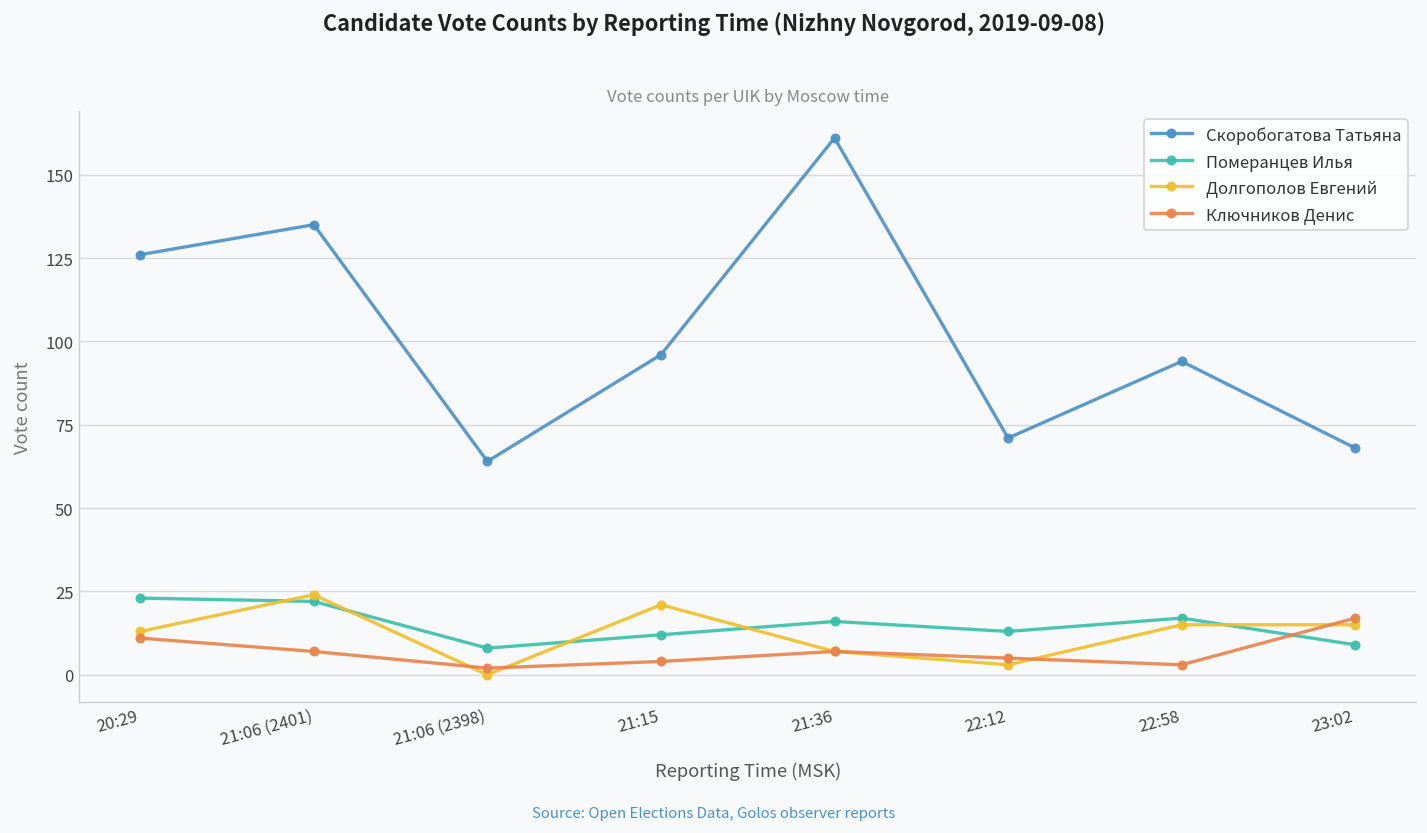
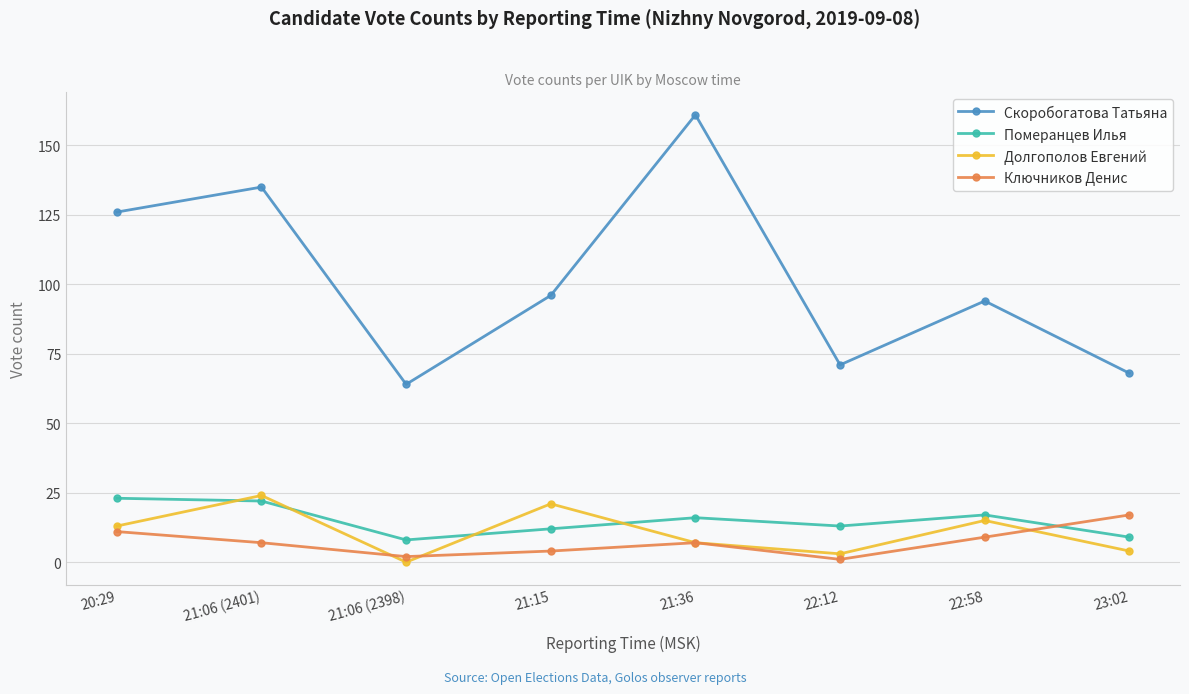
Ключников Денис, 22:12: 5 -> 1
Ключников Денис, 22:58: 3 -> 9
Долгополов Евгений, 23:02: 15 -> 4
